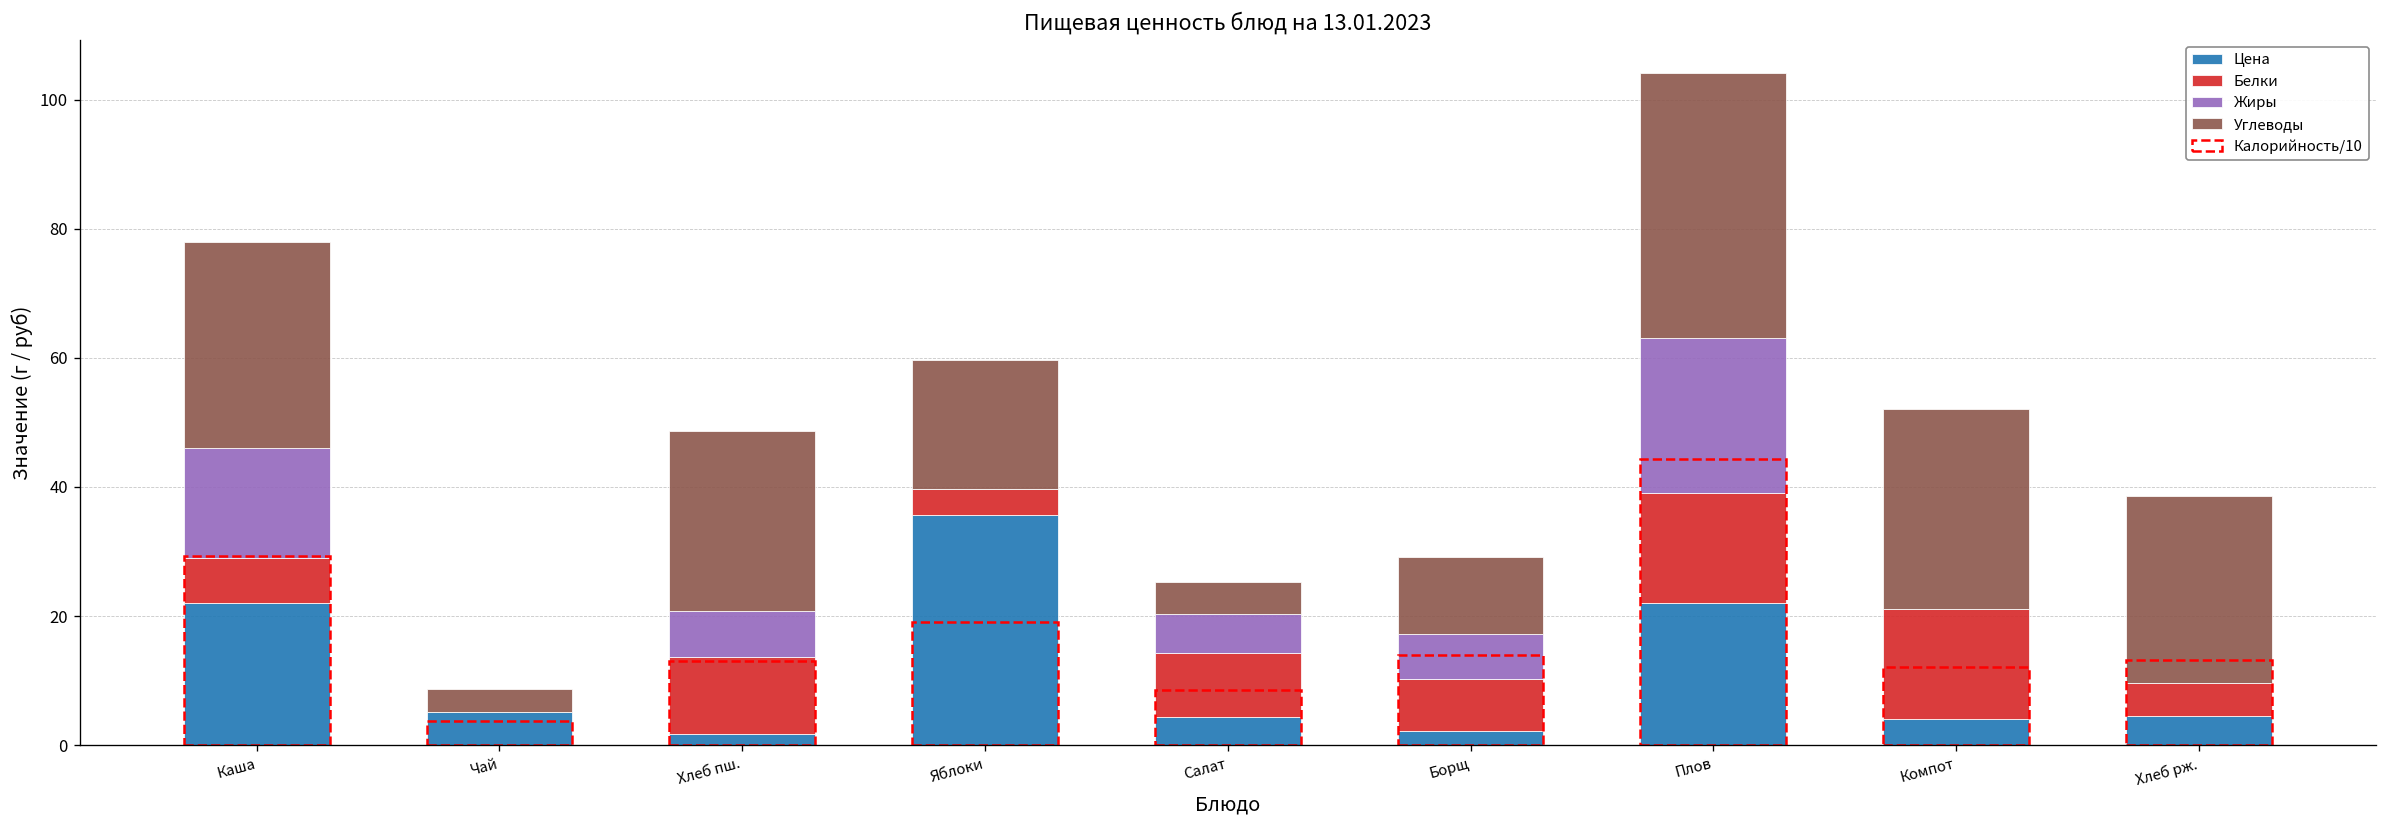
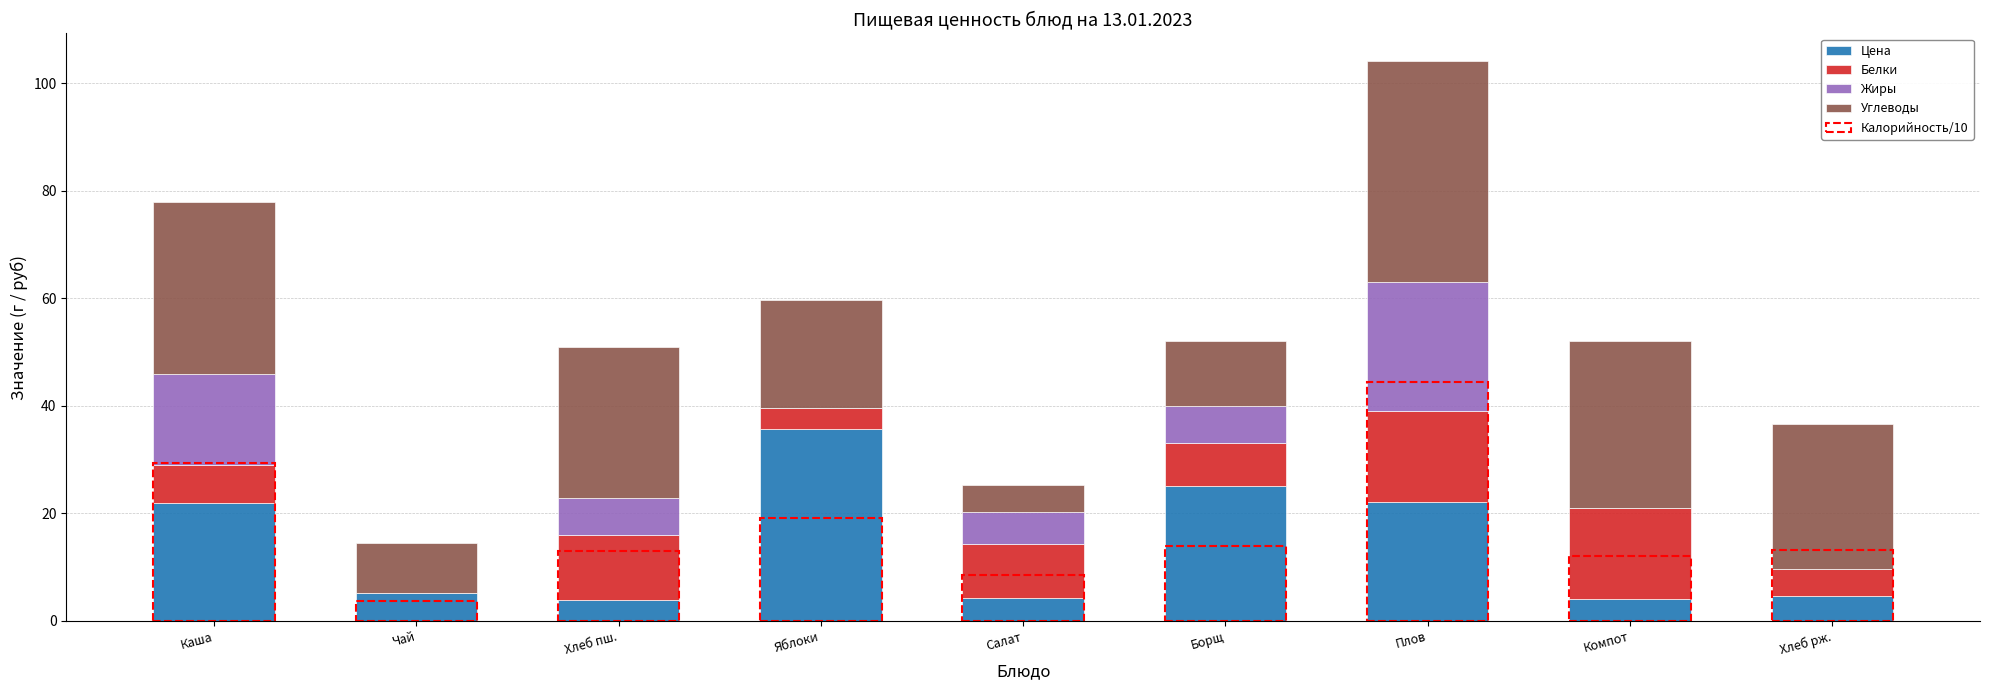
Углеводы, Чай: 4 -> 9
Цена, Хлеб пш.: 2 -> 4
Цена, Борщ: 2 -> 25
Углеводы, Хлеб рж.: 29 -> 27
